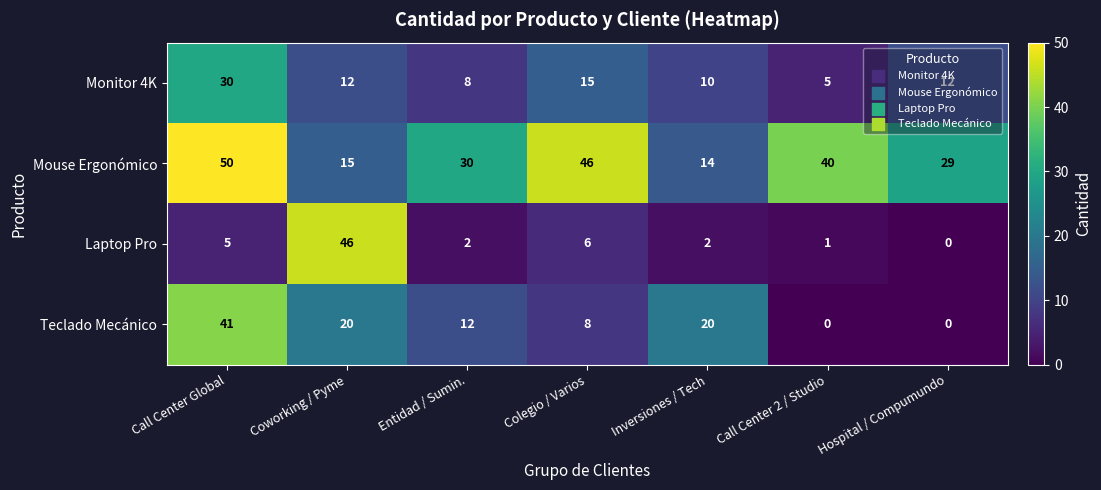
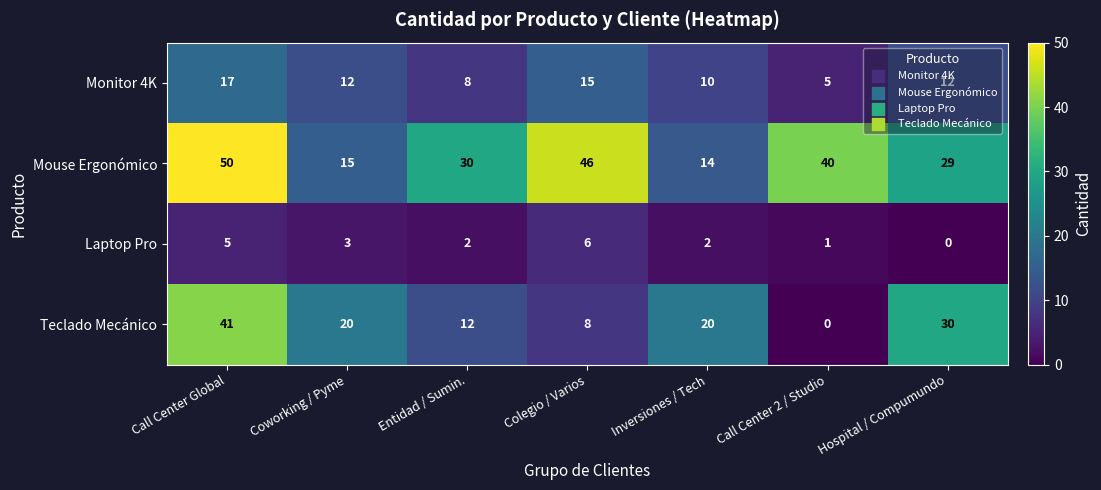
Monitor 4K, Call Center Global: 30 -> 17
Laptop Pro, Coworking / Pyme: 46 -> 3
Teclado Mecánico, Hospital / Compumundo: 0 -> 30
